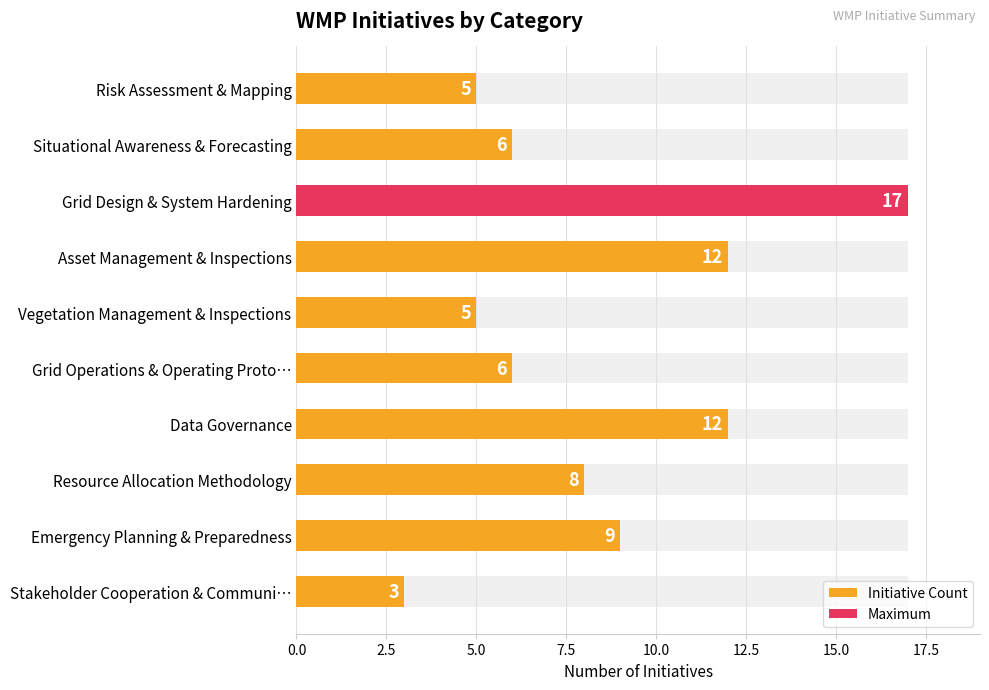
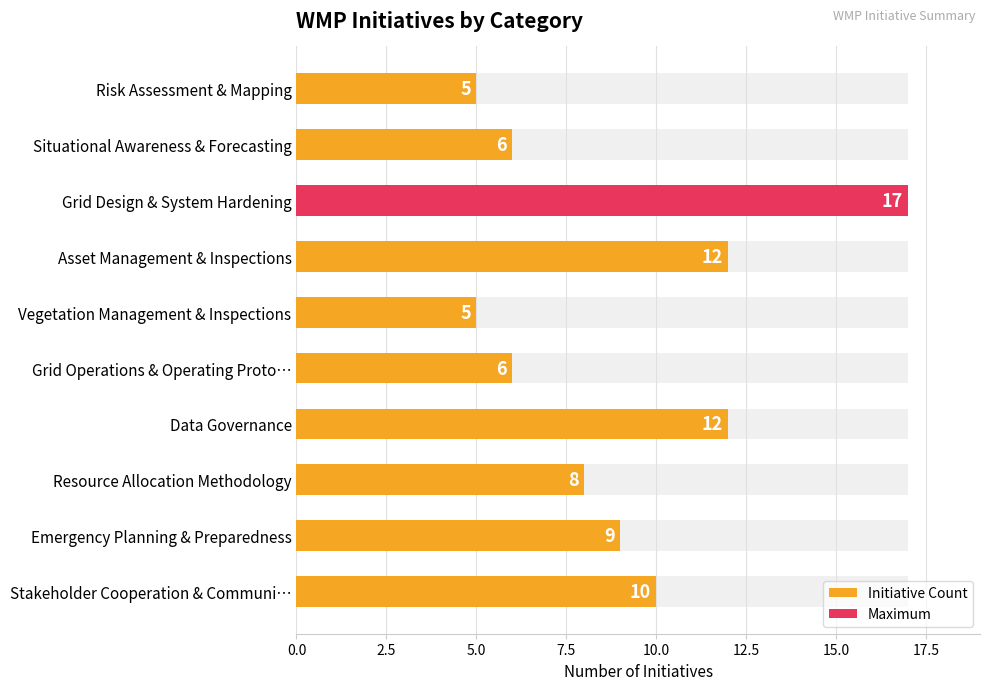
Initiative Count, Stakeholder Cooperation & Communi…: 3 -> 10
